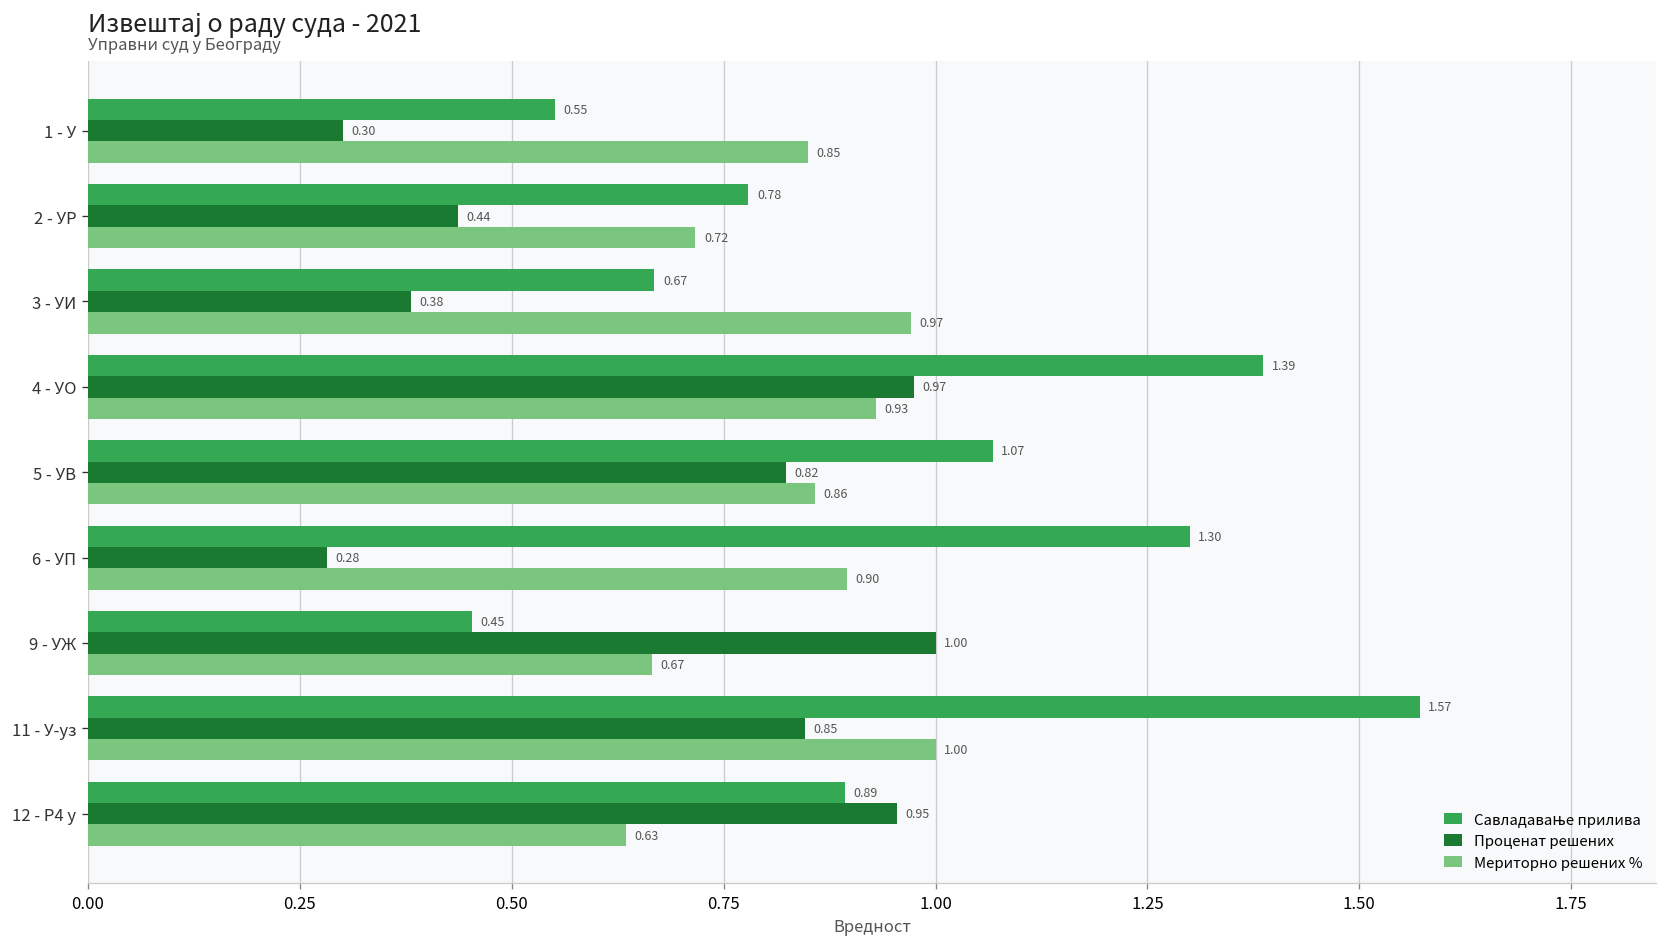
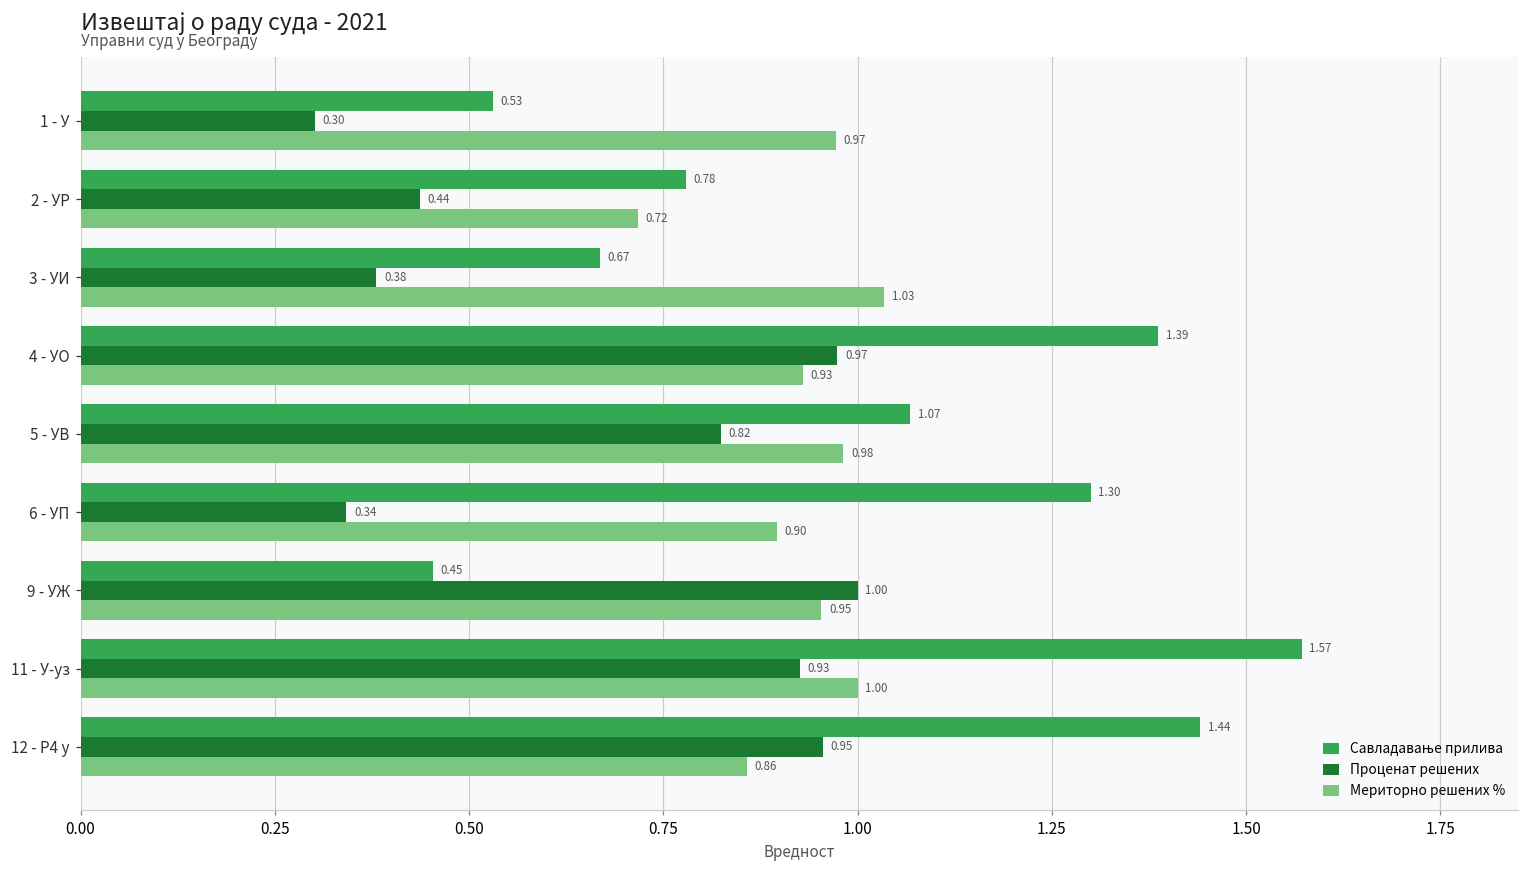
Савладавање прилива, 1 - У: 0.55 -> 0.53
Мериторно решених %, 1 - У: 0.85 -> 0.97
Мериторно решених %, 3 - УИ: 0.97 -> 1.03
Мериторно решених %, 5 - УВ: 0.86 -> 0.98
Проценат решених, 6 - УП: 0.28 -> 0.34
Мериторно решених %, 9 - УЖ: 0.67 -> 0.95
Проценат решених, 11 - У-уз: 0.85 -> 0.93
Савладавање прилива, 12 - Р4 у: 0.89 -> 1.44
Мериторно решених %, 12 - Р4 у: 0.63 -> 0.86
